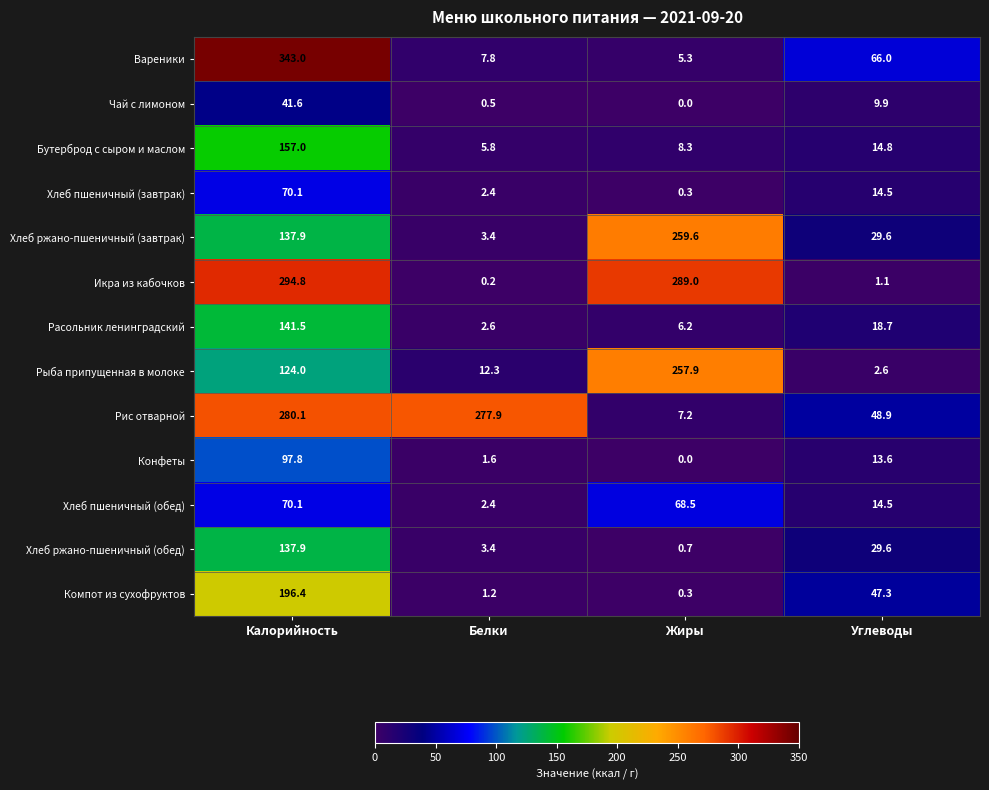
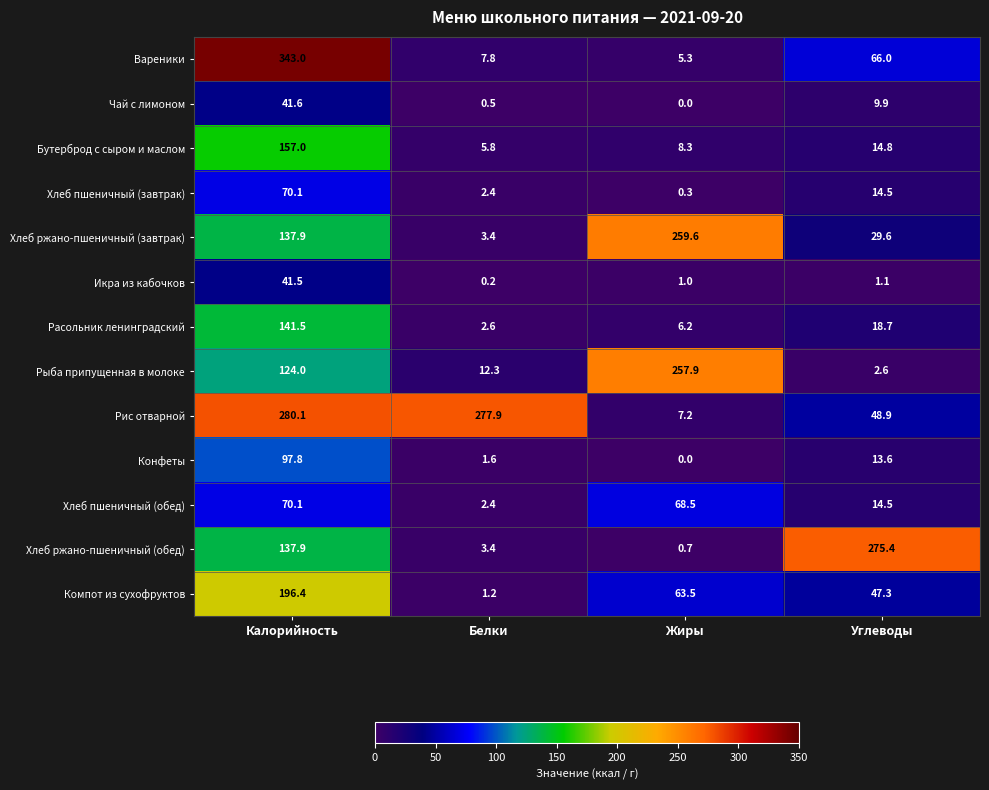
Икра из кабочков, Калорийность: 294.8 -> 41.5
Икра из кабочков, Жиры: 289.0 -> 1.0
Хлеб ржано-пшеничный (обед), Углеводы: 29.6 -> 275.4
Компот из сухофруктов, Жиры: 0.3 -> 63.5
